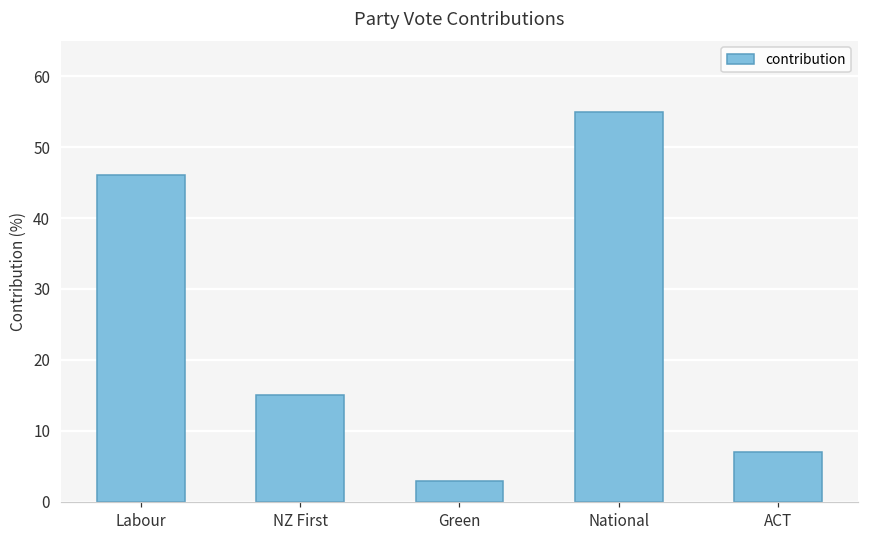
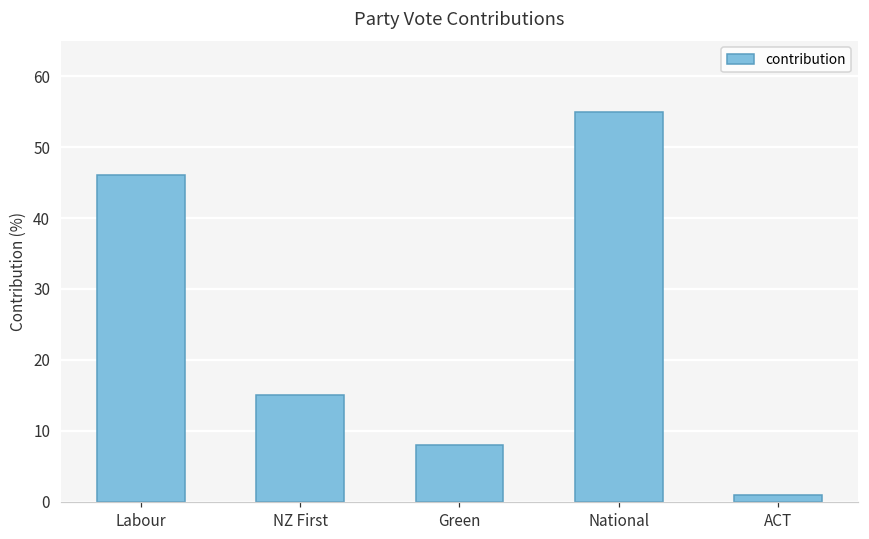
Green: 3 -> 8
ACT: 7 -> 1
